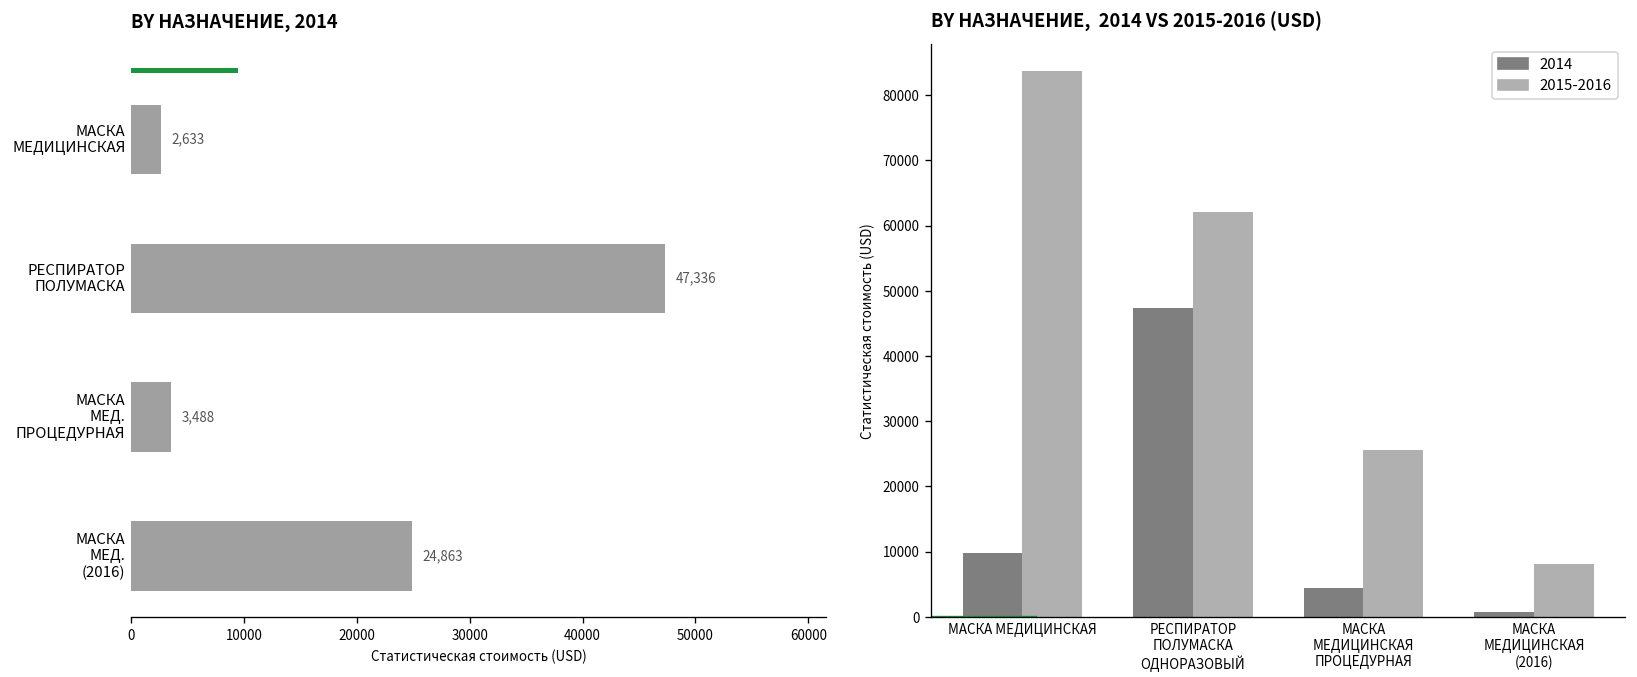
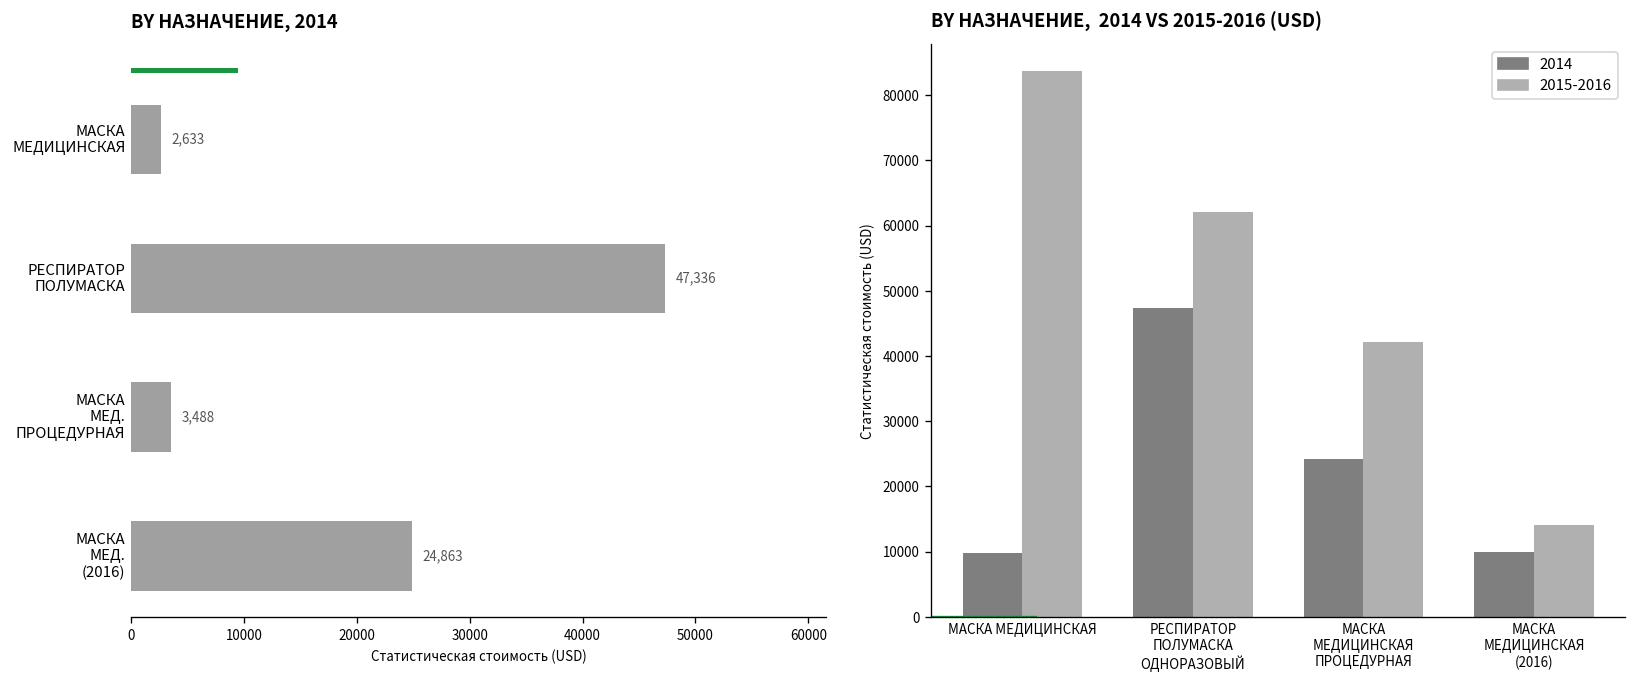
BY НАЗНАЧЕНИЕ, 2014 VS 2015-2016 (USD), 2014, МАСКА МЕДИЦИНСКАЯ ПРОЦЕДУРНАЯ: 4000 -> 24000
BY НАЗНАЧЕНИЕ, 2014 VS 2015-2016 (USD), 2015-2016, МАСКА МЕДИЦИНСКАЯ ПРОЦЕДУРНАЯ: 26000 -> 42000
BY НАЗНАЧЕНИЕ, 2014 VS 2015-2016 (USD), 2014, МАСКА МЕДИЦИНСКАЯ (2016): 1000 -> 10000
BY НАЗНАЧЕНИЕ, 2014 VS 2015-2016 (USD), 2015-2016, МАСКА МЕДИЦИНСКАЯ (2016): 8000 -> 14000
